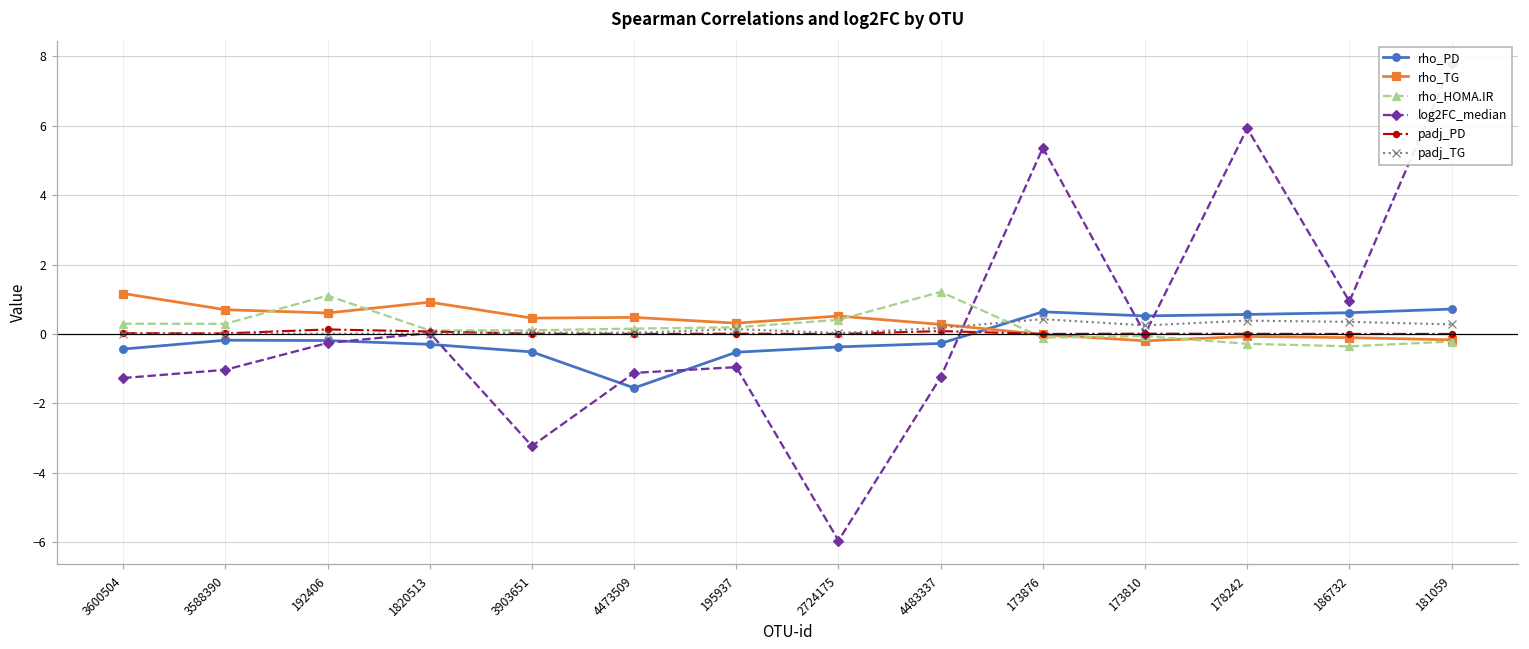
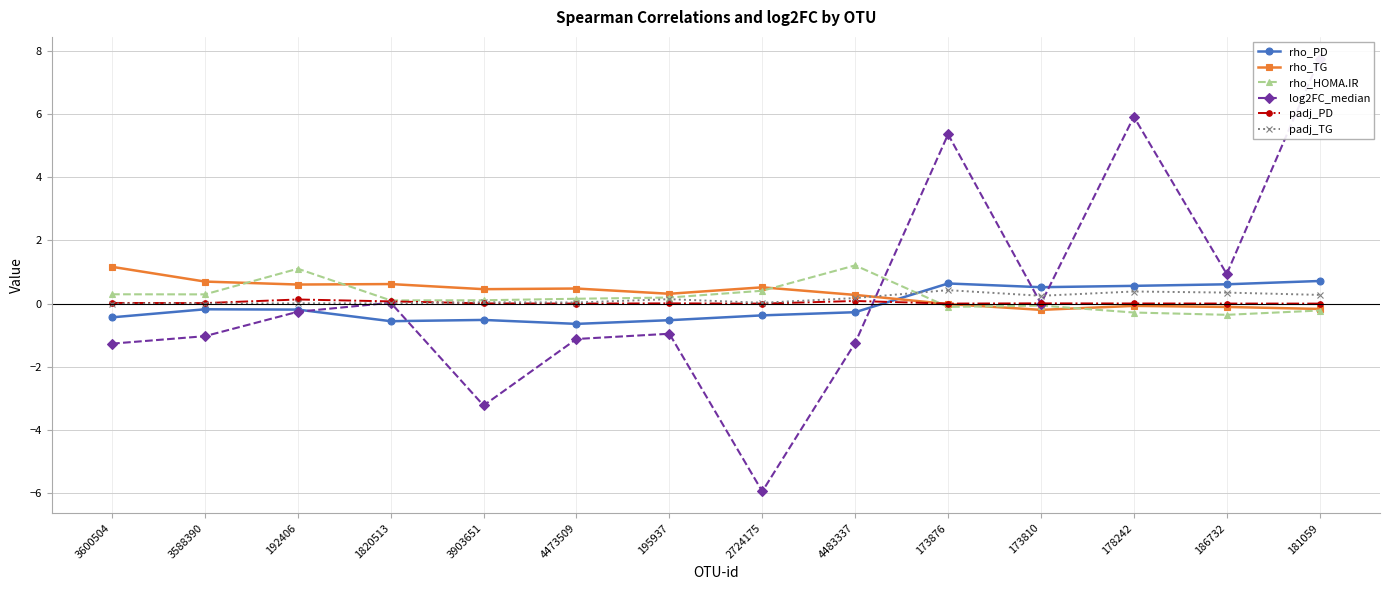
rho_PD, 1820513: -0.3 -> -0.6
rho_TG, 1820513: 0.9 -> 0.6
rho_PD, 4473509: -1.6 -> -0.6
